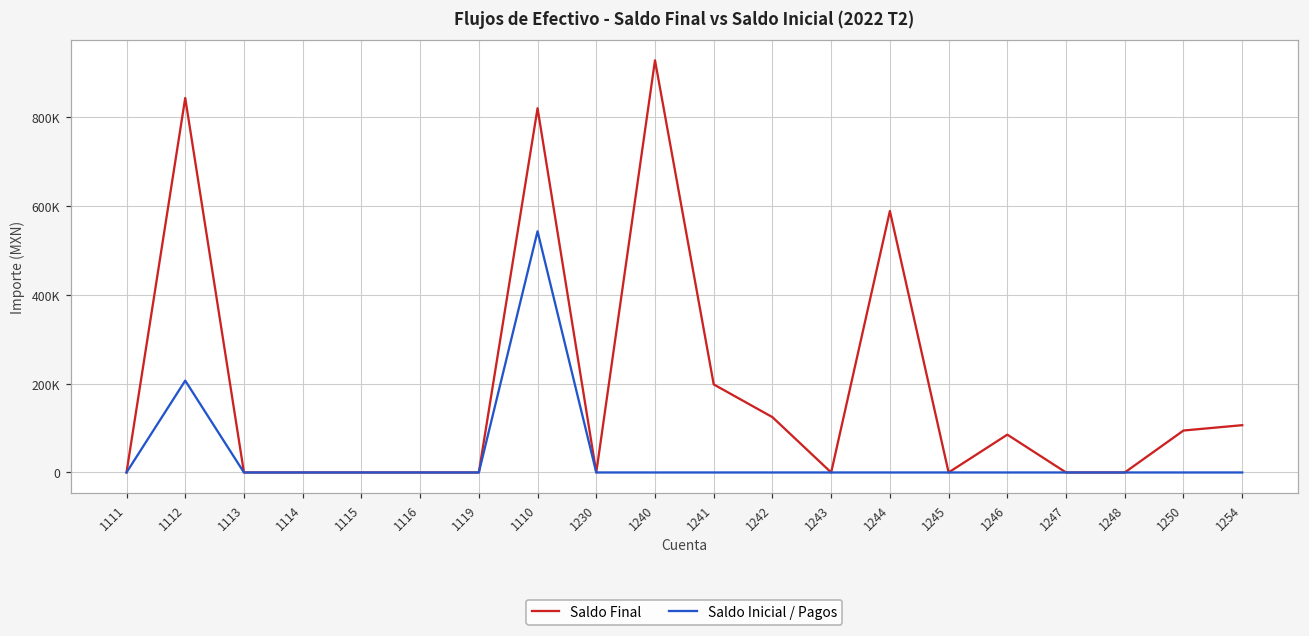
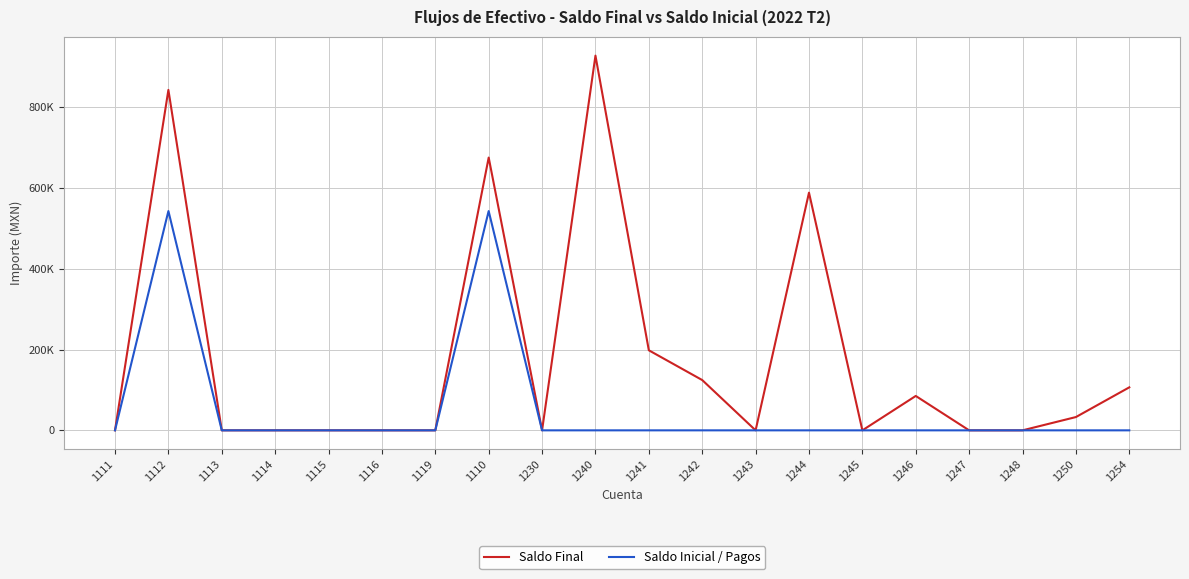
Saldo Inicial / Pagos, 1112: 210000 -> 540000
Saldo Final, 1110: 820000 -> 680000
Saldo Final, 1250: 90000 -> 30000
